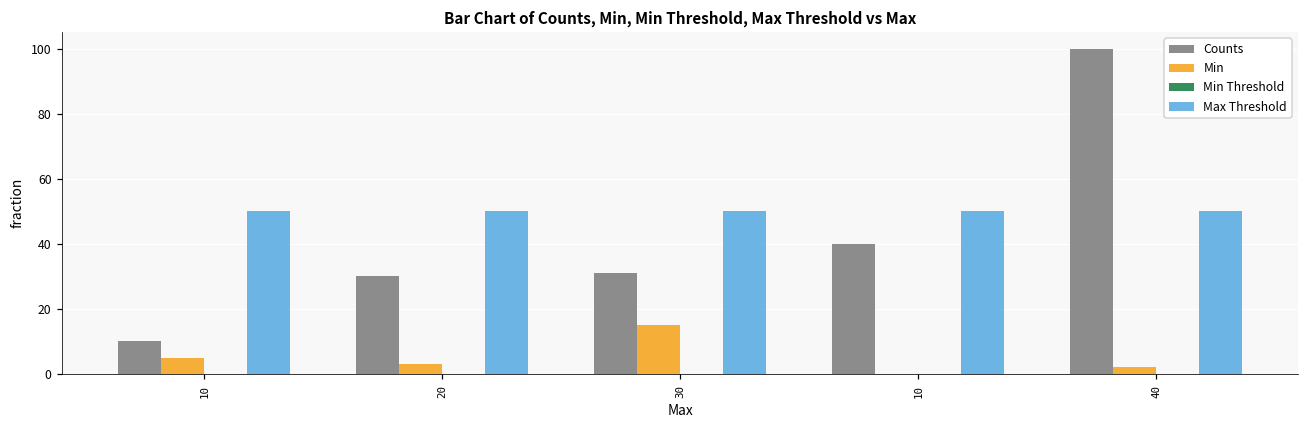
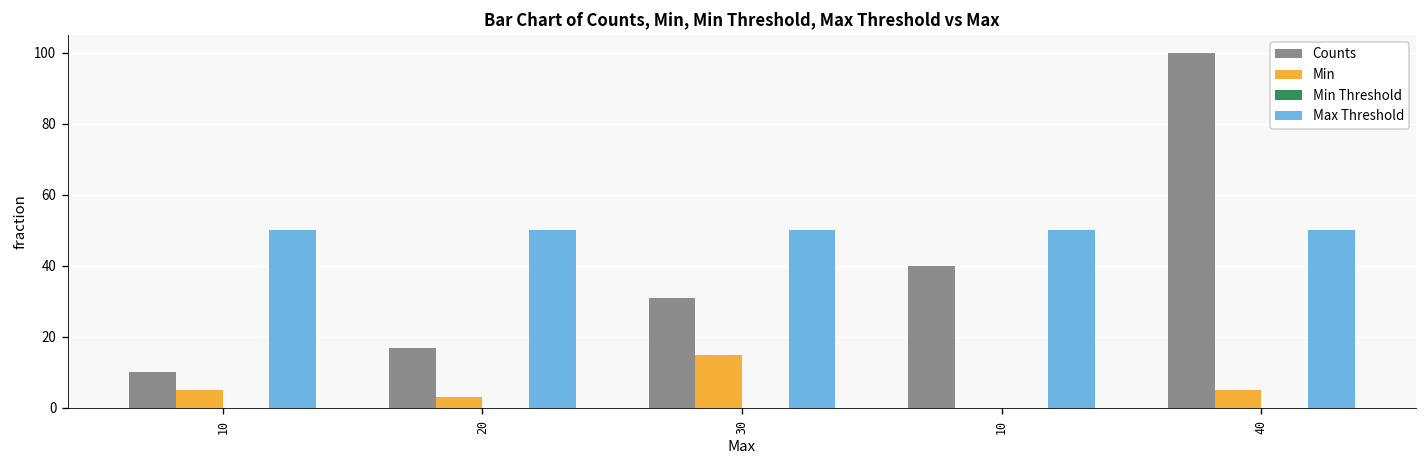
Counts, 20: 30 -> 17
Min, 40: 2 -> 5
